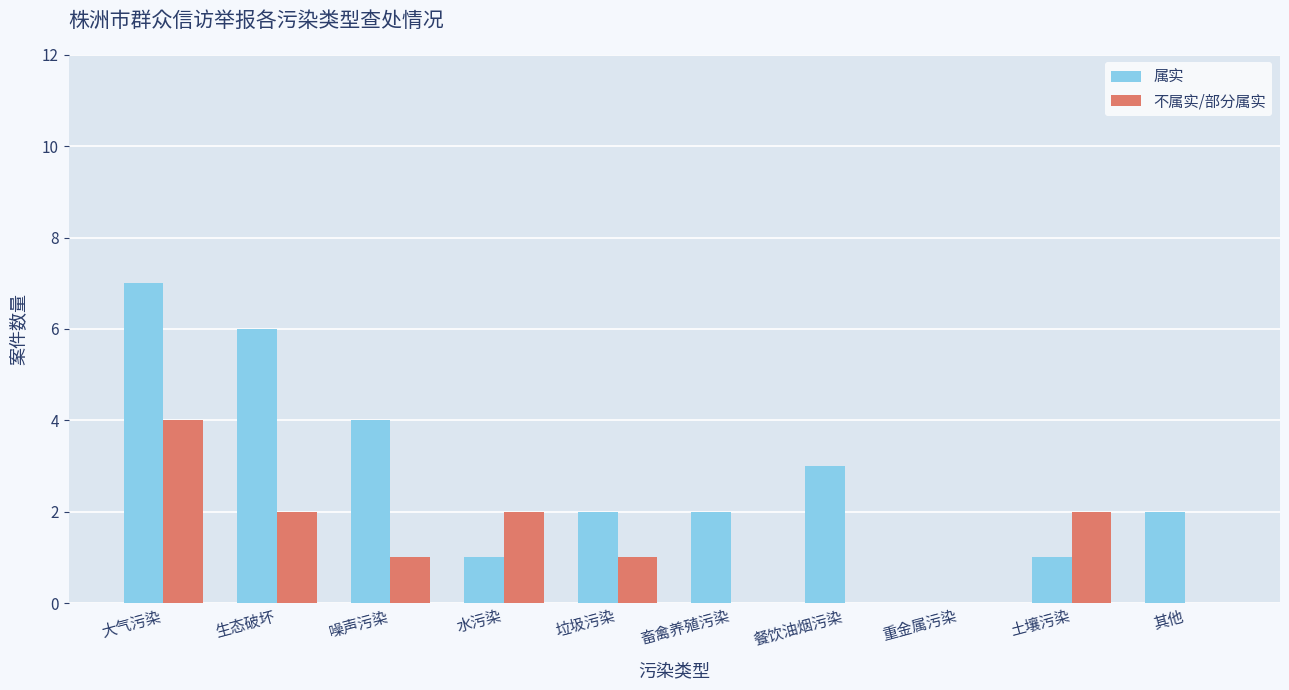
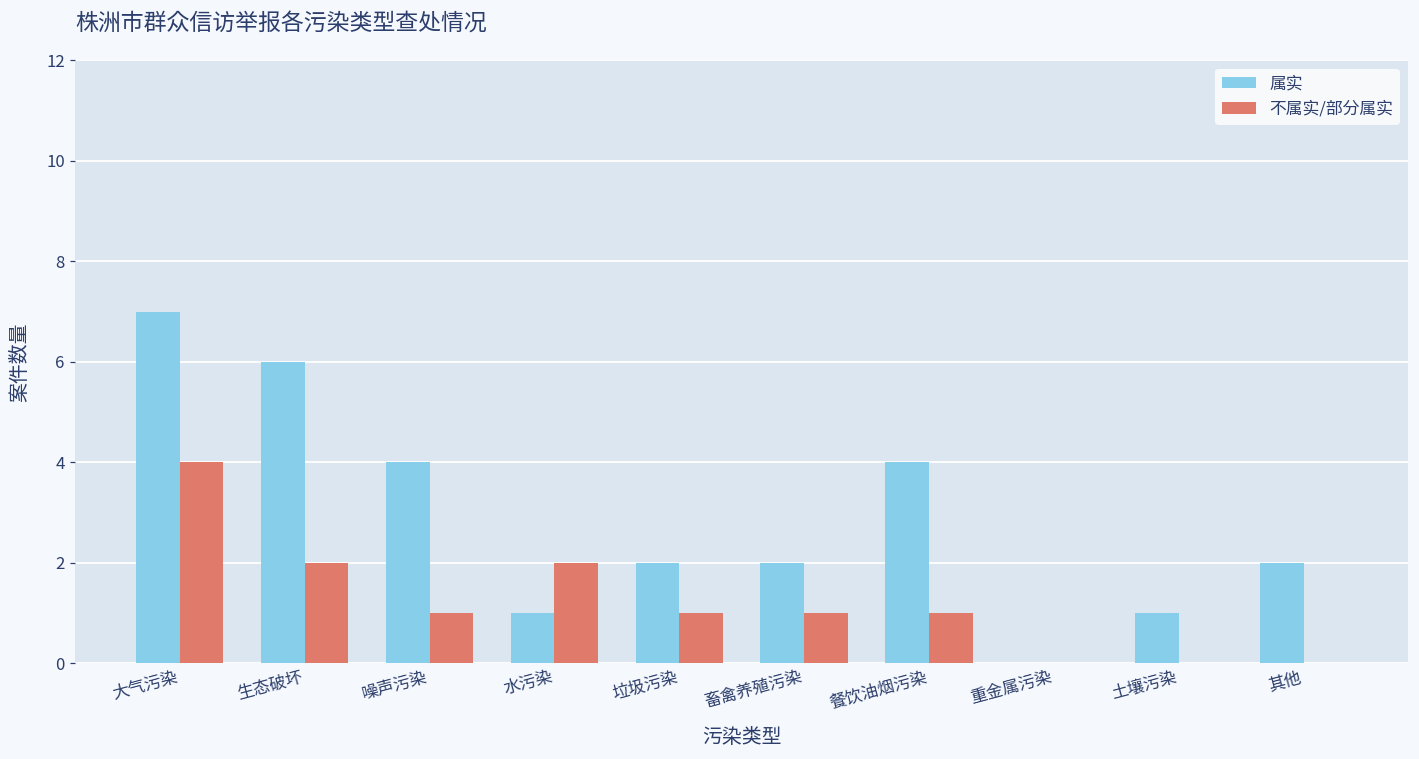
不属实/部分属实, 畜禽养殖污染: 0 -> 1
属实, 餐饮油烟污染: 3 -> 4
不属实/部分属实, 餐饮油烟污染: 0 -> 1
不属实/部分属实, 土壤污染: 2 -> 0
